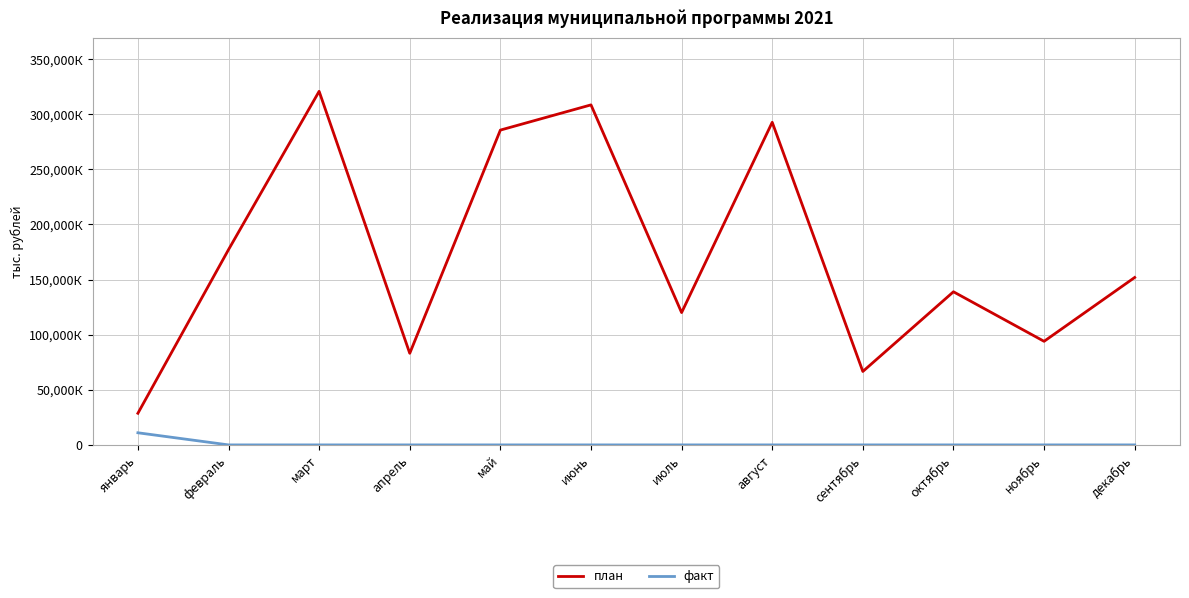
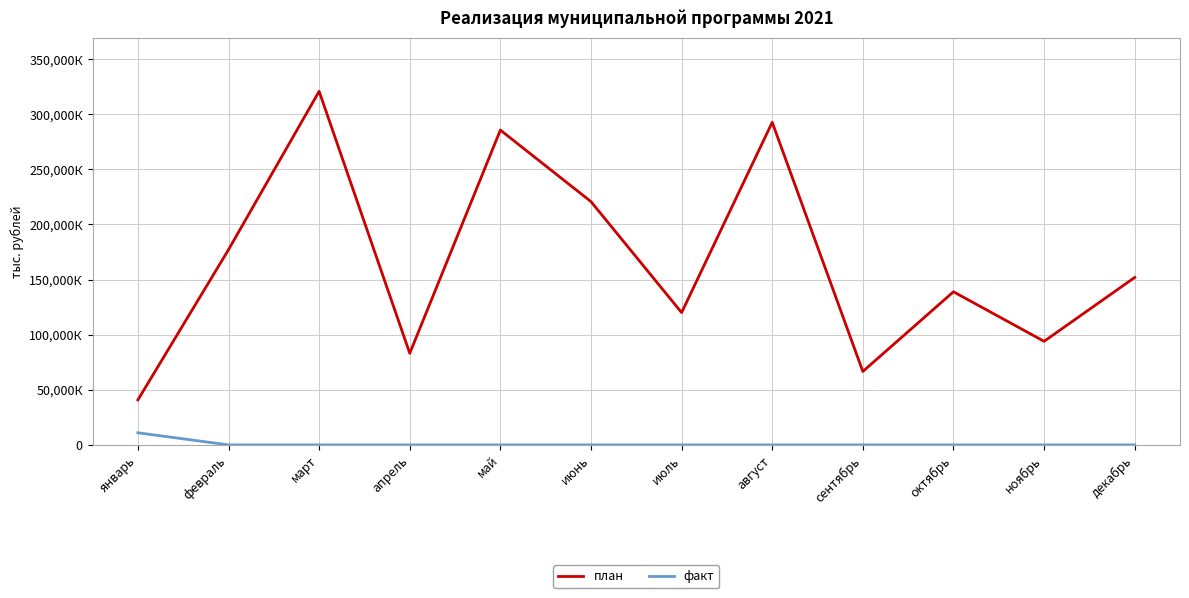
план, январь: 29,000К -> 41,000К
план, июнь: 308,000К -> 221,000К
